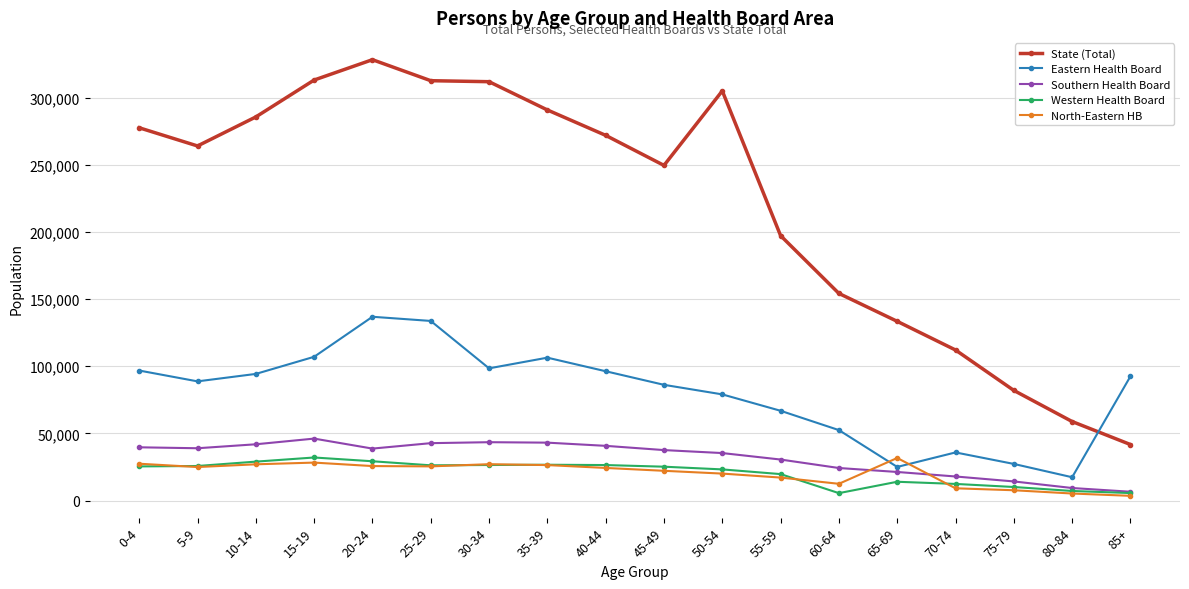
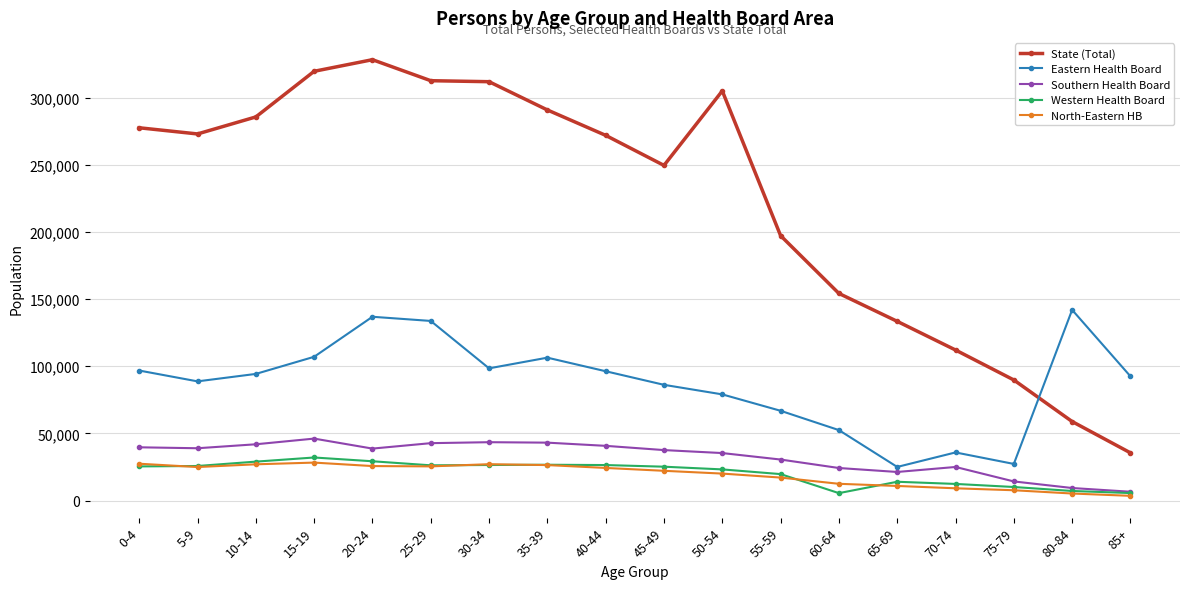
State (Total), 5-9: 264,000 -> 273,000
State (Total), 15-19: 313,000 -> 320,000
North-Eastern HB, 65-69: 32,000 -> 11,000
Southern Health Board, 70-74: 18,000 -> 25,000
State (Total), 75-79: 82,000 -> 90,000
Eastern Health Board, 80-84: 17,000 -> 142,000
State (Total), 85+: 42,000 -> 36,000
